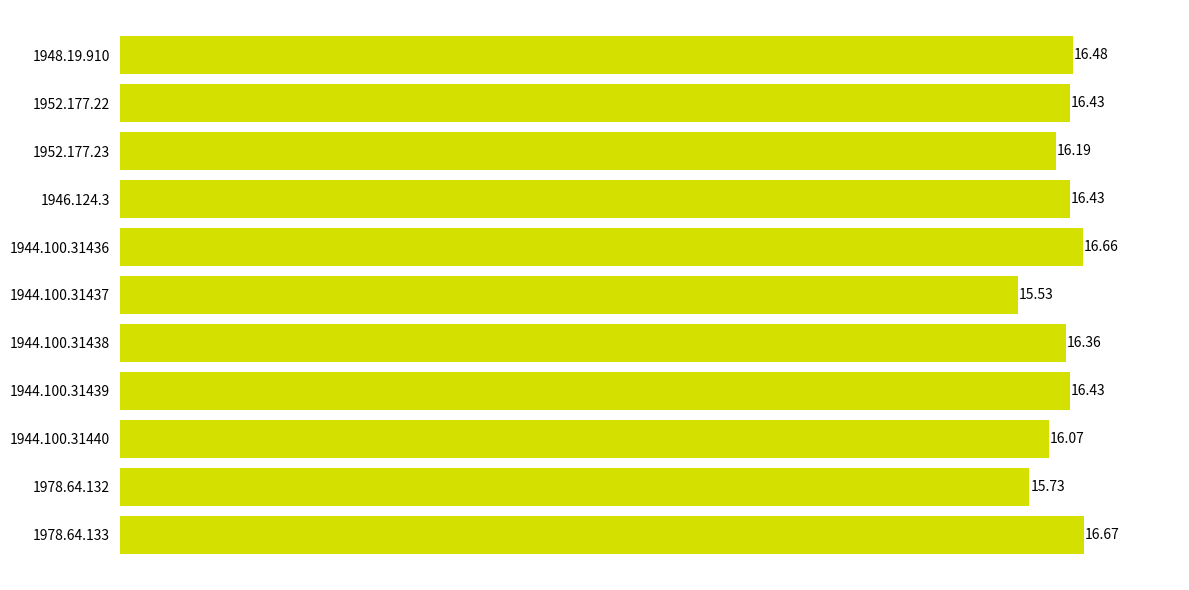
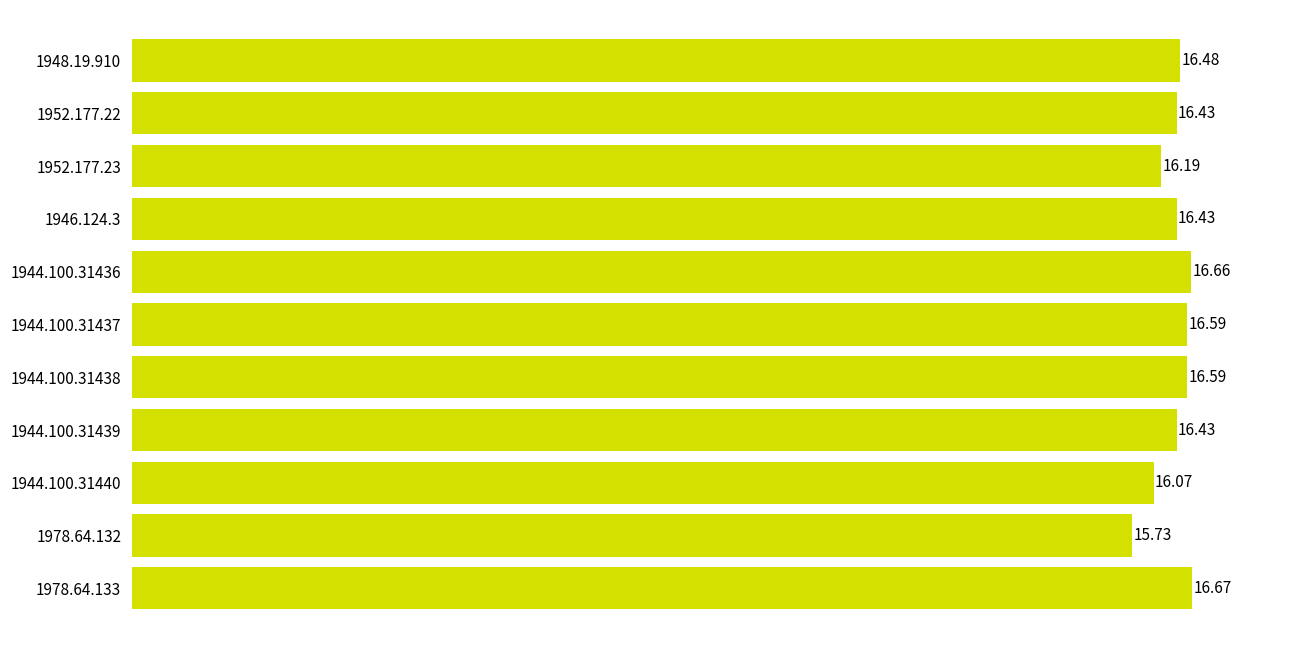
1944.100.31437: 15.53 -> 16.59
1944.100.31438: 16.36 -> 16.59
